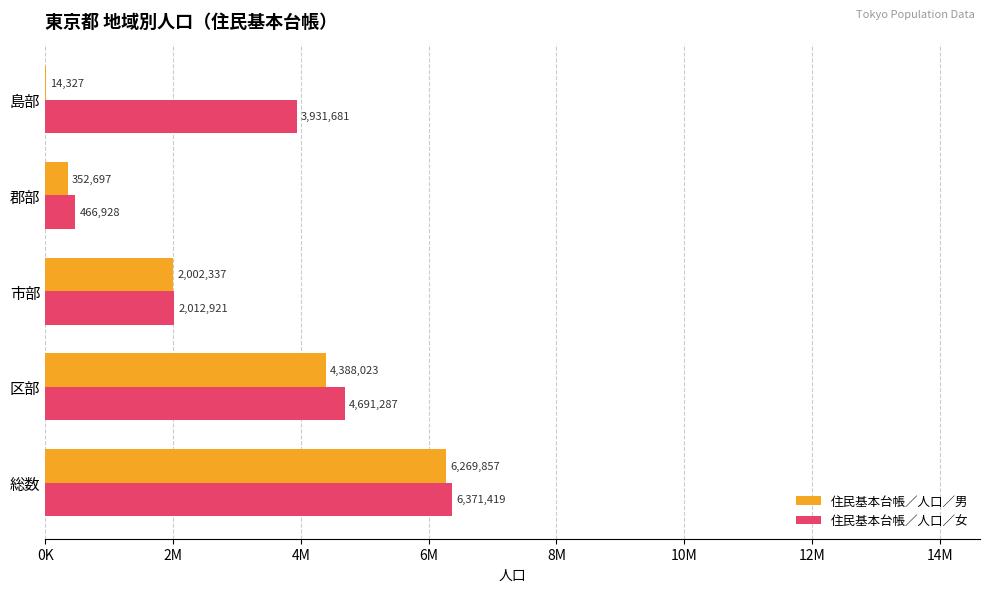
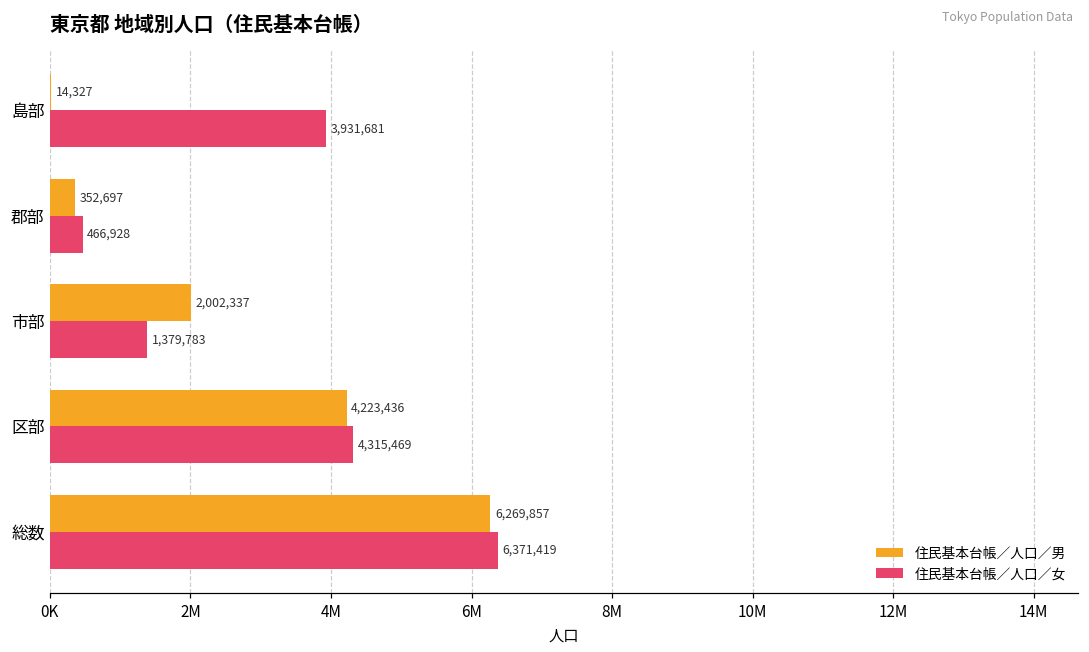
住民基本台帳／人口／女, 市部: 2,012,921 -> 1,379,783
住民基本台帳／人口／男, 区部: 4,388,023 -> 4,223,436
住民基本台帳／人口／女, 区部: 4,691,287 -> 4,315,469
